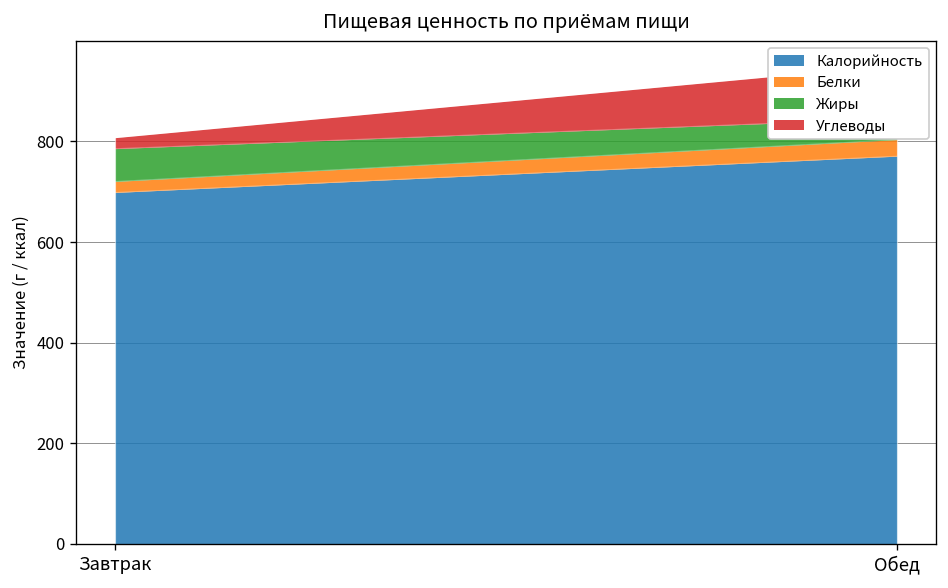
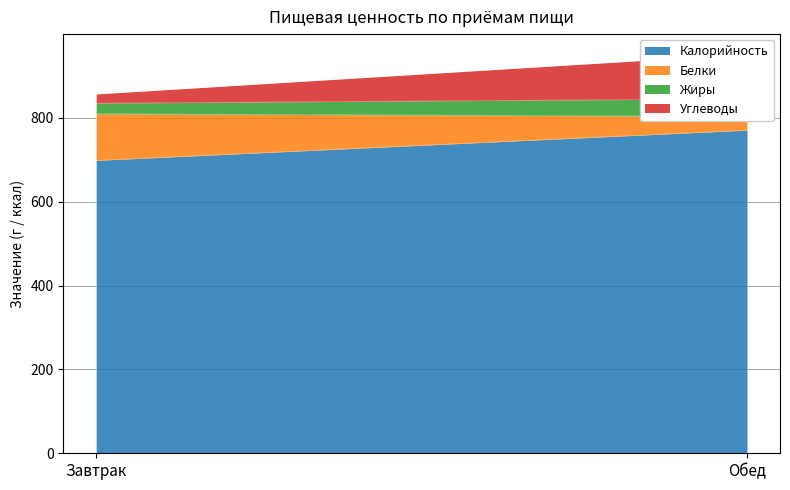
Белки, Завтрак: 20 -> 110
Жиры, Завтрак: 70 -> 30
